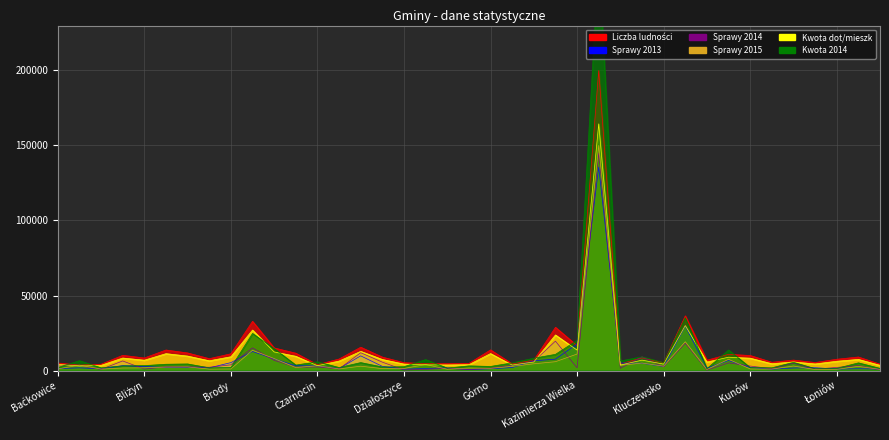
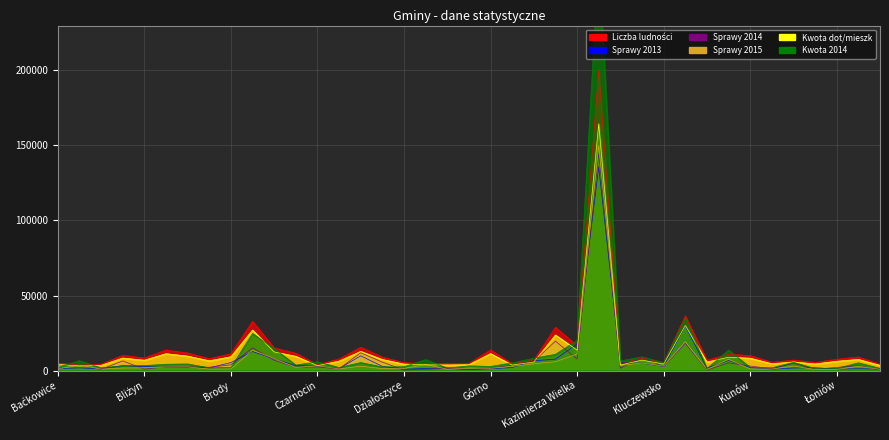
Sprawy 2014, Kazimierza Wielka: 2000 -> 8000
